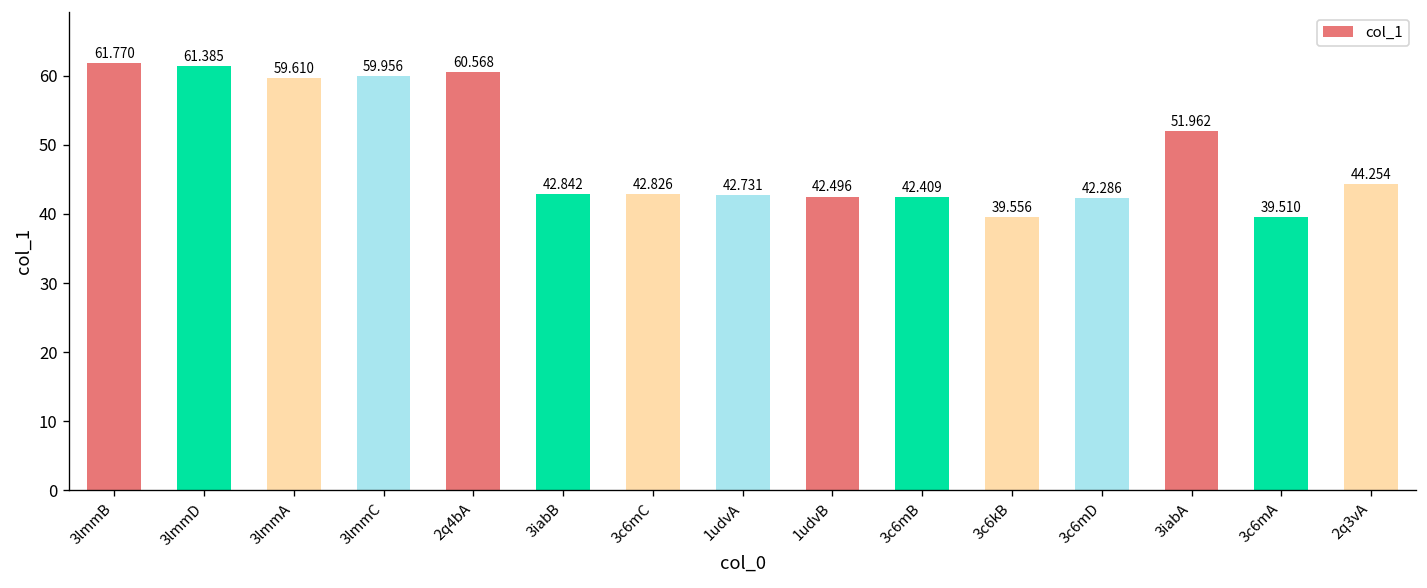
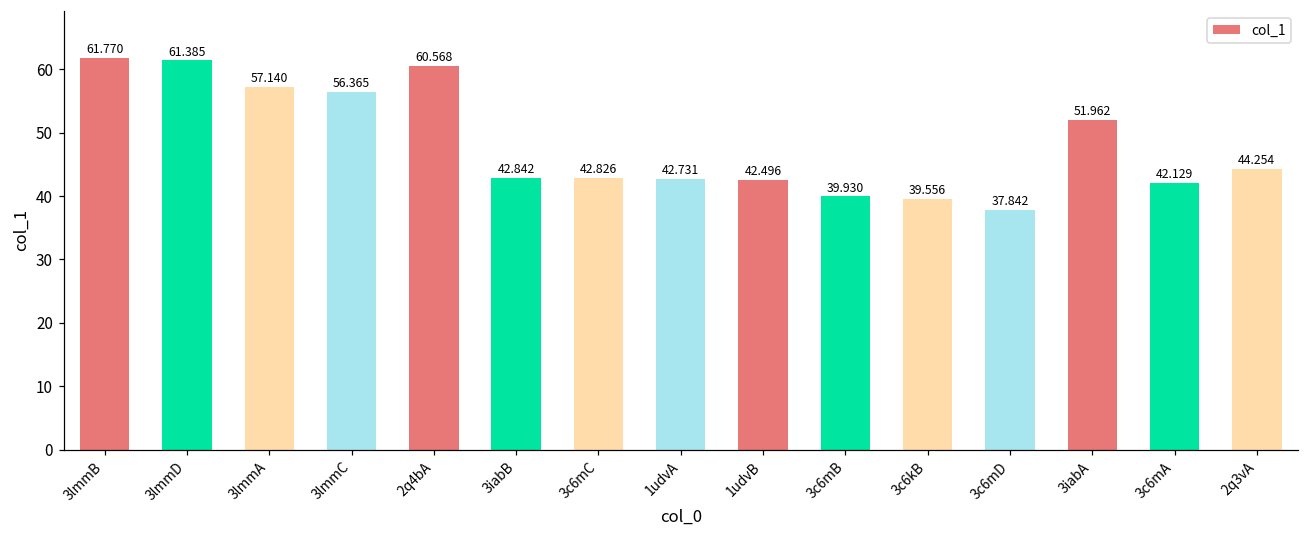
3lmmA: 59.610 -> 57.140
3lmmC: 59.956 -> 56.365
3c6mB: 42.409 -> 39.930
3c6mD: 42.286 -> 37.842
3c6mA: 39.510 -> 42.129
